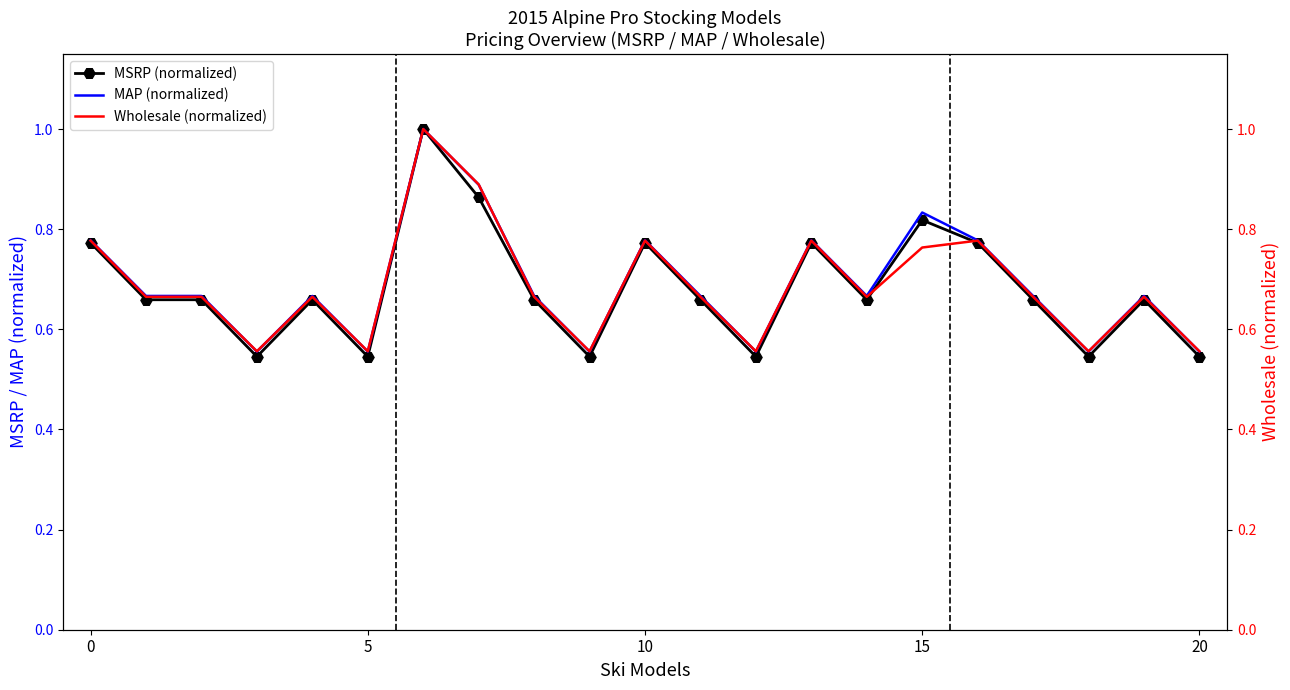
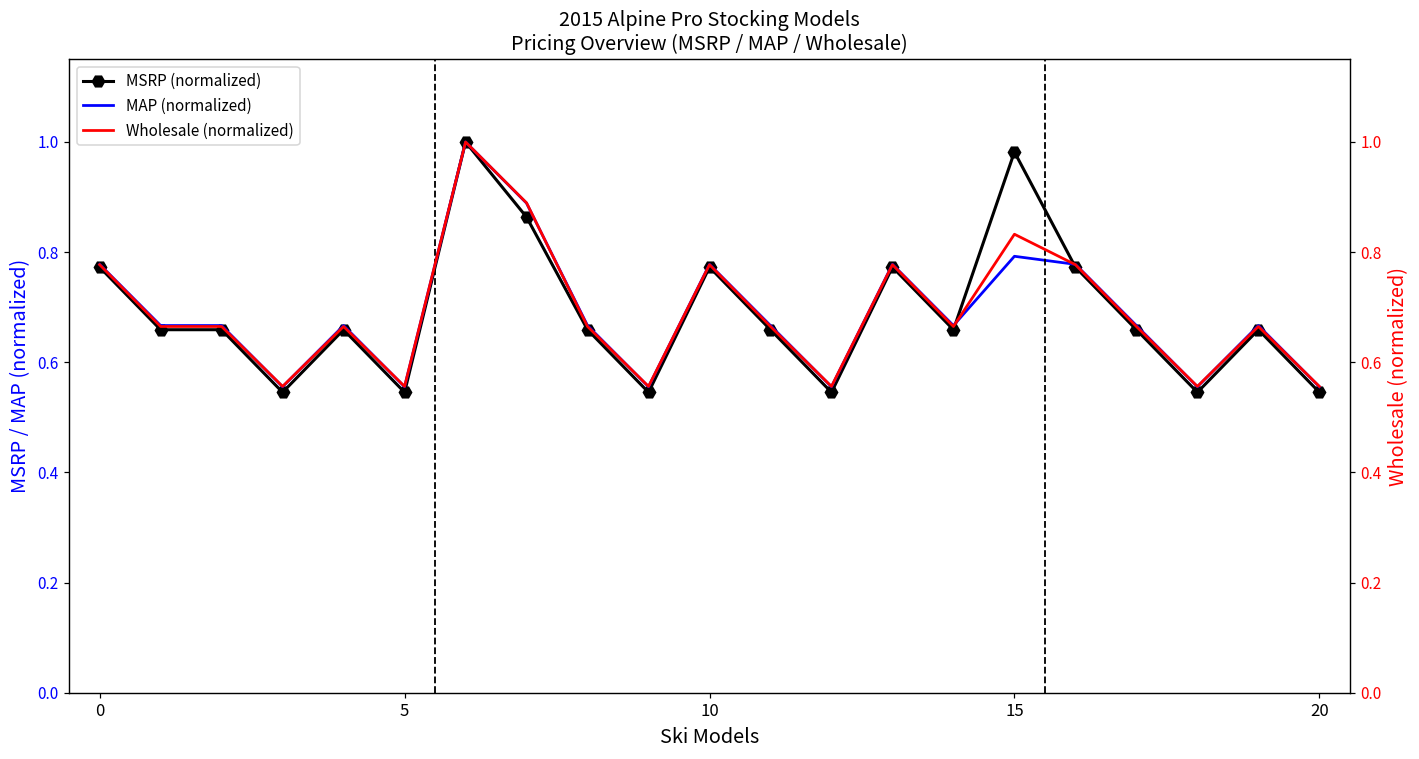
MSRP (normalized), 15: 0.82 -> 0.98
MAP (normalized), 15: 0.83 -> 0.79
Wholesale (normalized), 15: 0.76 -> 0.83
